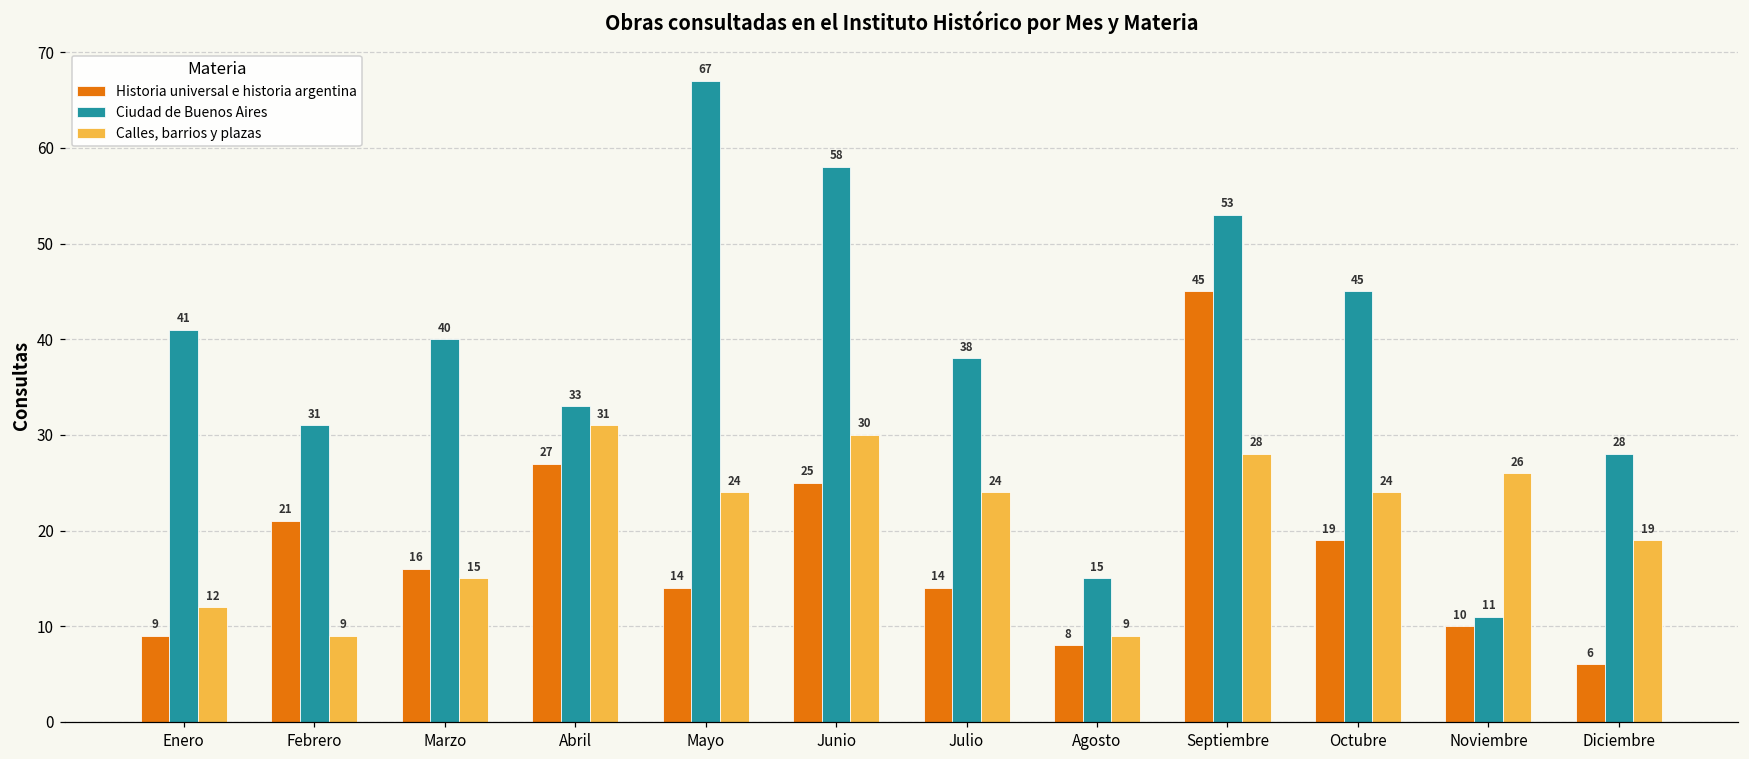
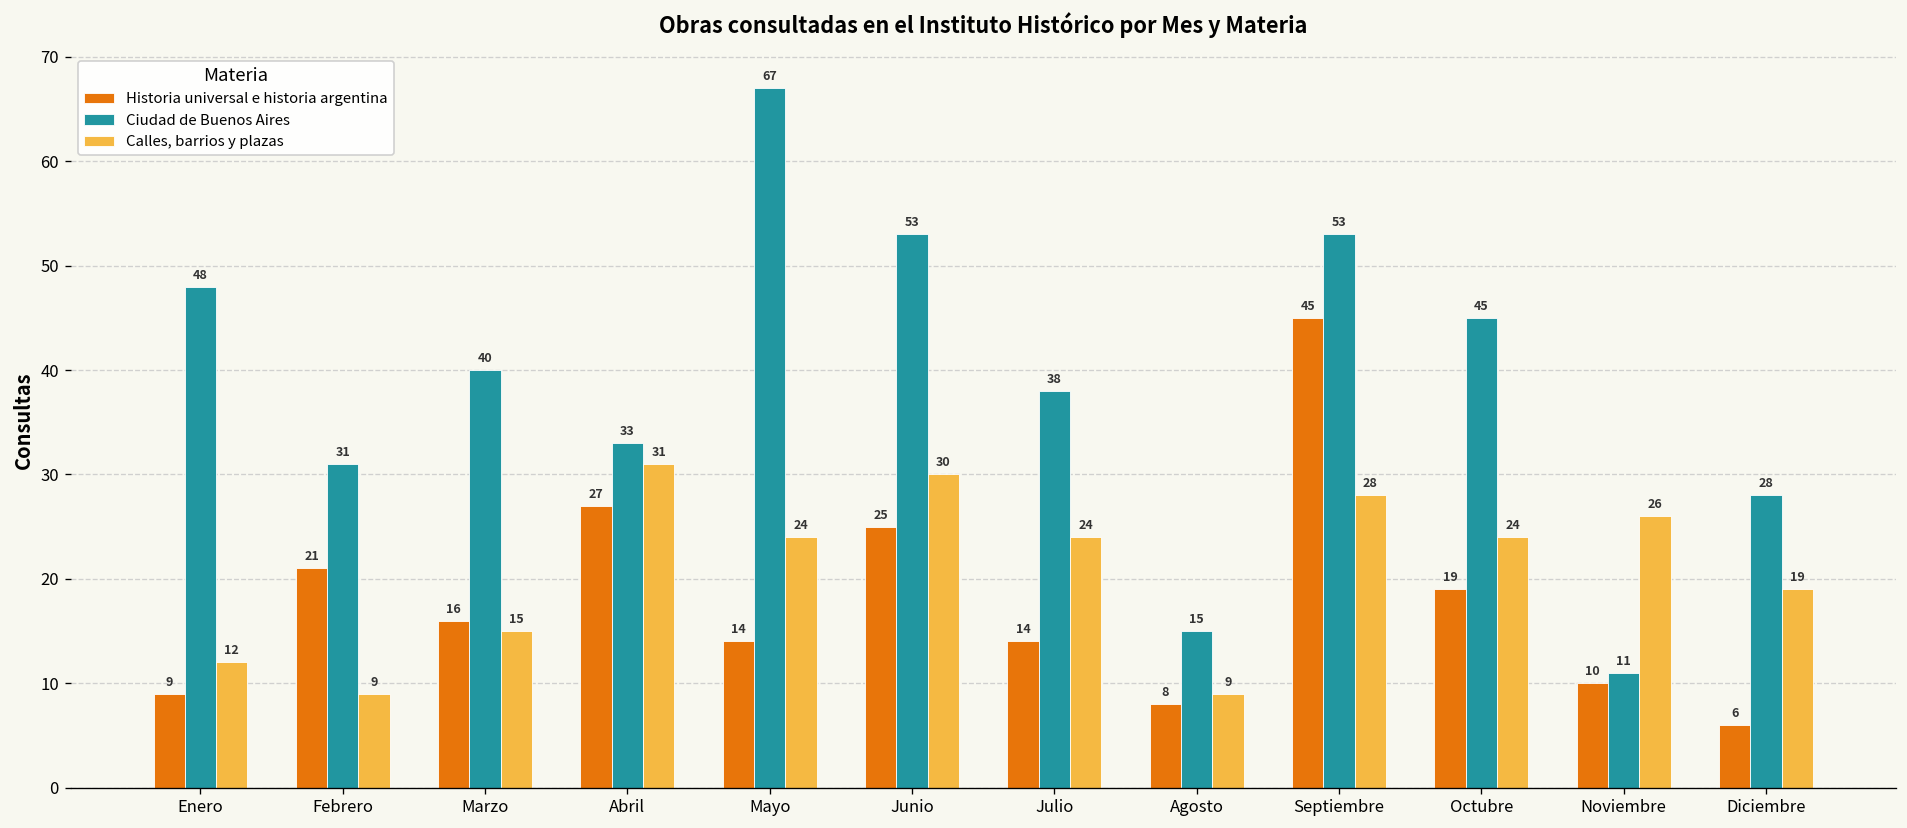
Ciudad de Buenos Aires, Enero: 41 -> 48
Ciudad de Buenos Aires, Junio: 58 -> 53
